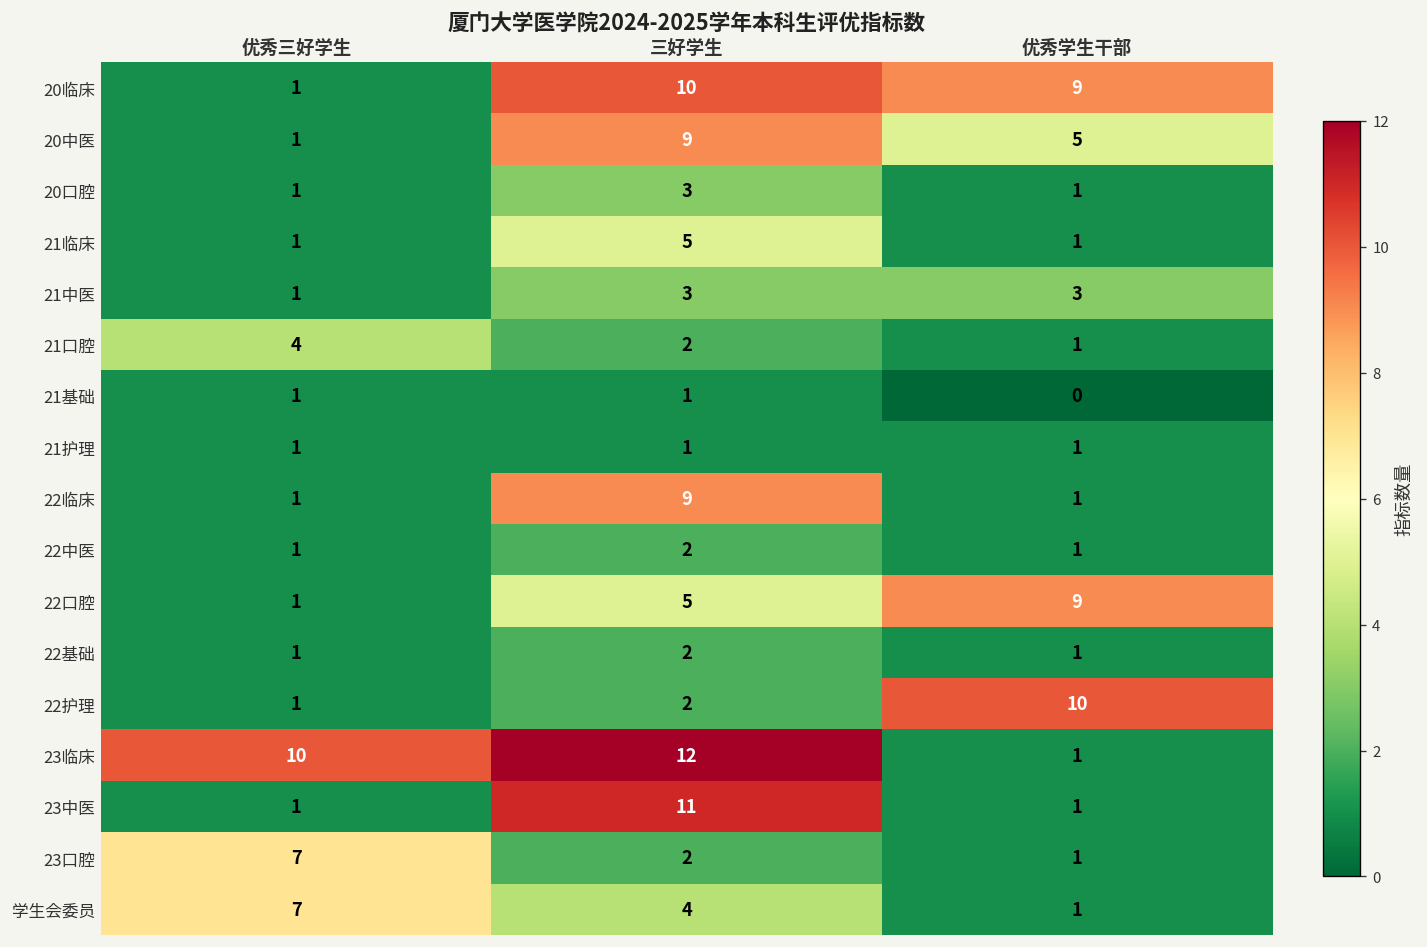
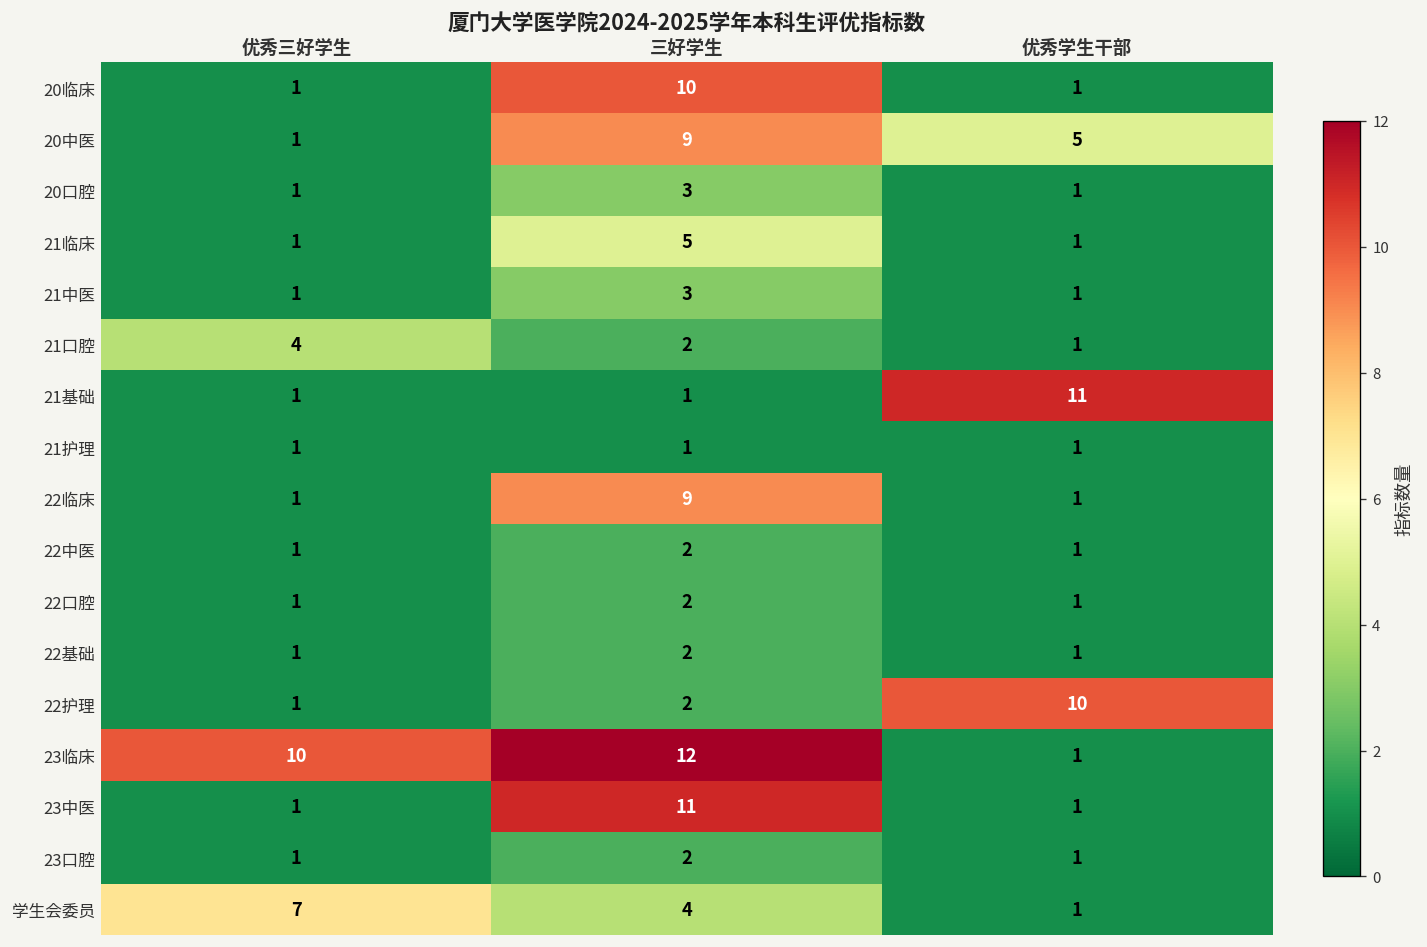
20临床, 优秀学生干部: 9 -> 1
21中医, 优秀学生干部: 3 -> 1
21基础, 优秀学生干部: 0 -> 11
22口腔, 三好学生: 5 -> 2
22口腔, 优秀学生干部: 9 -> 1
23口腔, 优秀三好学生: 7 -> 1
